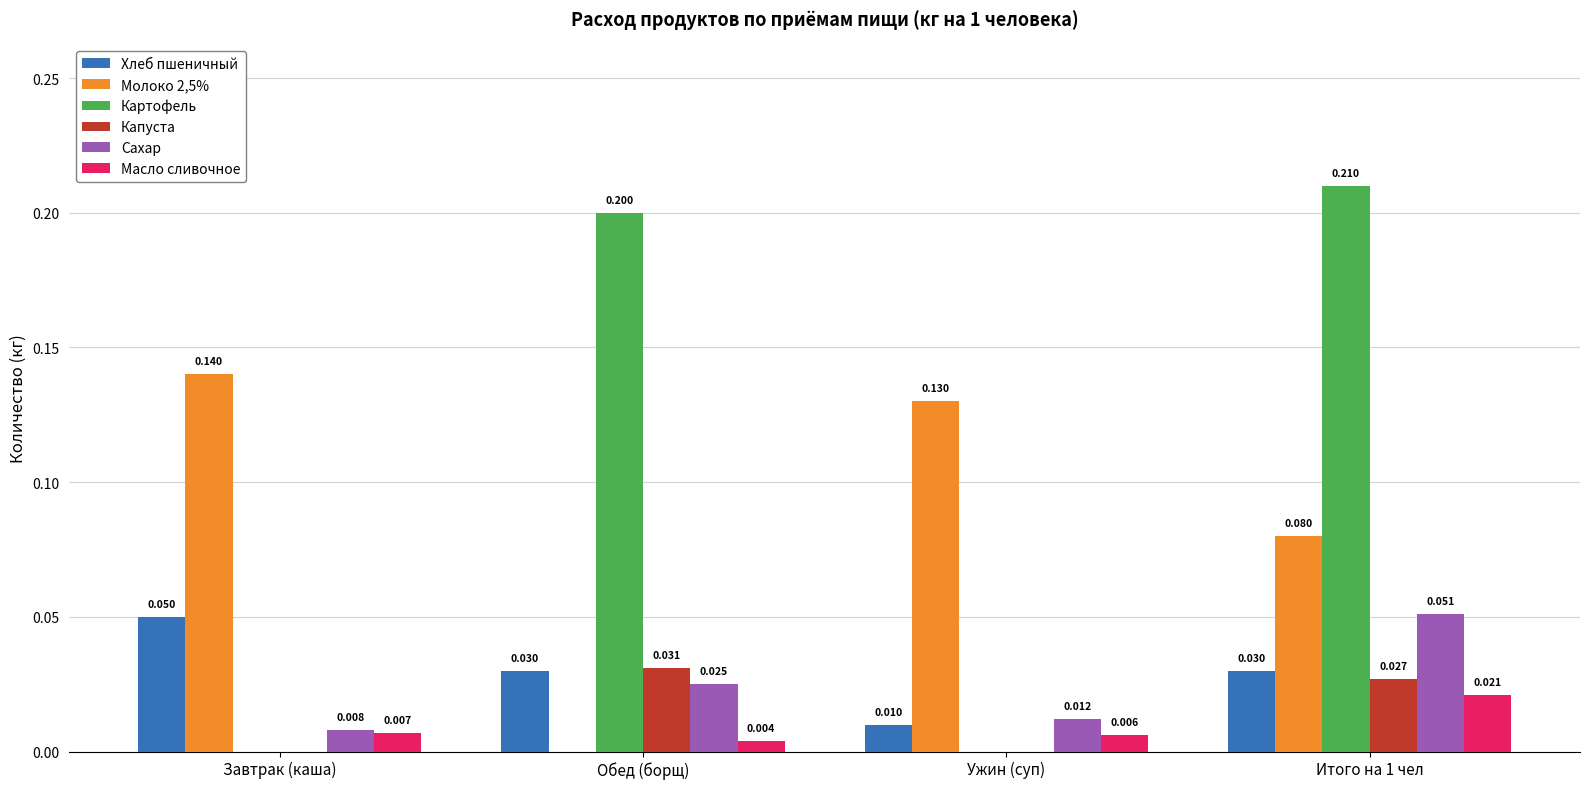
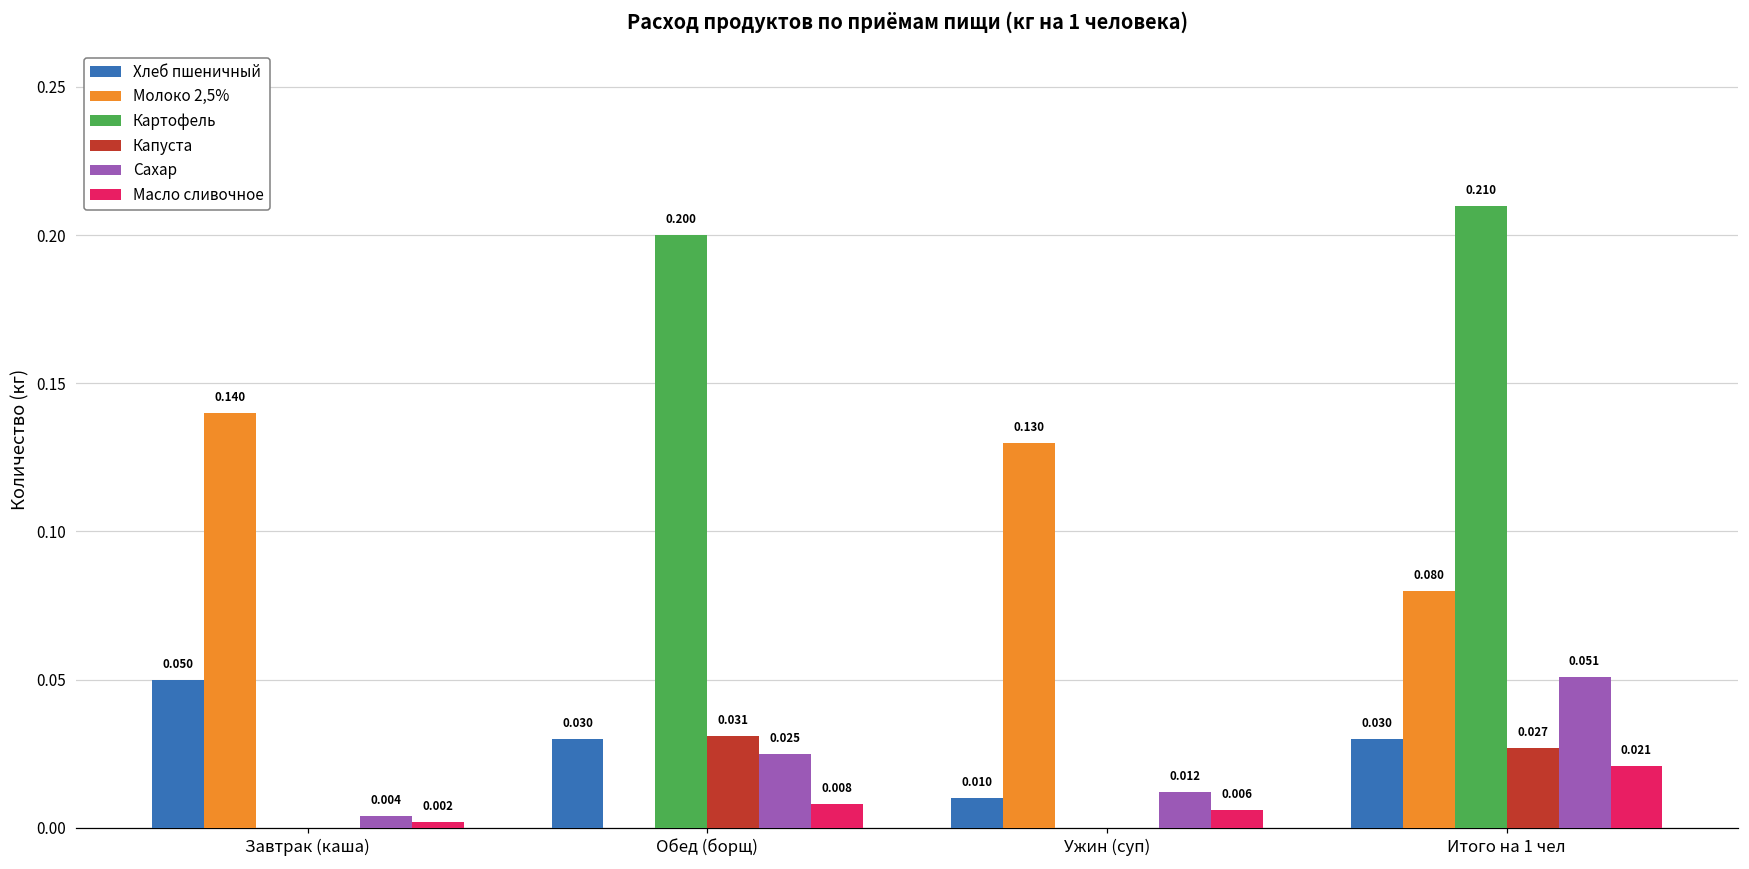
Сахар, Завтрак (каша): 0.008 -> 0.004
Масло сливочное, Завтрак (каша): 0.007 -> 0.002
Масло сливочное, Обед (борщ): 0.004 -> 0.008
